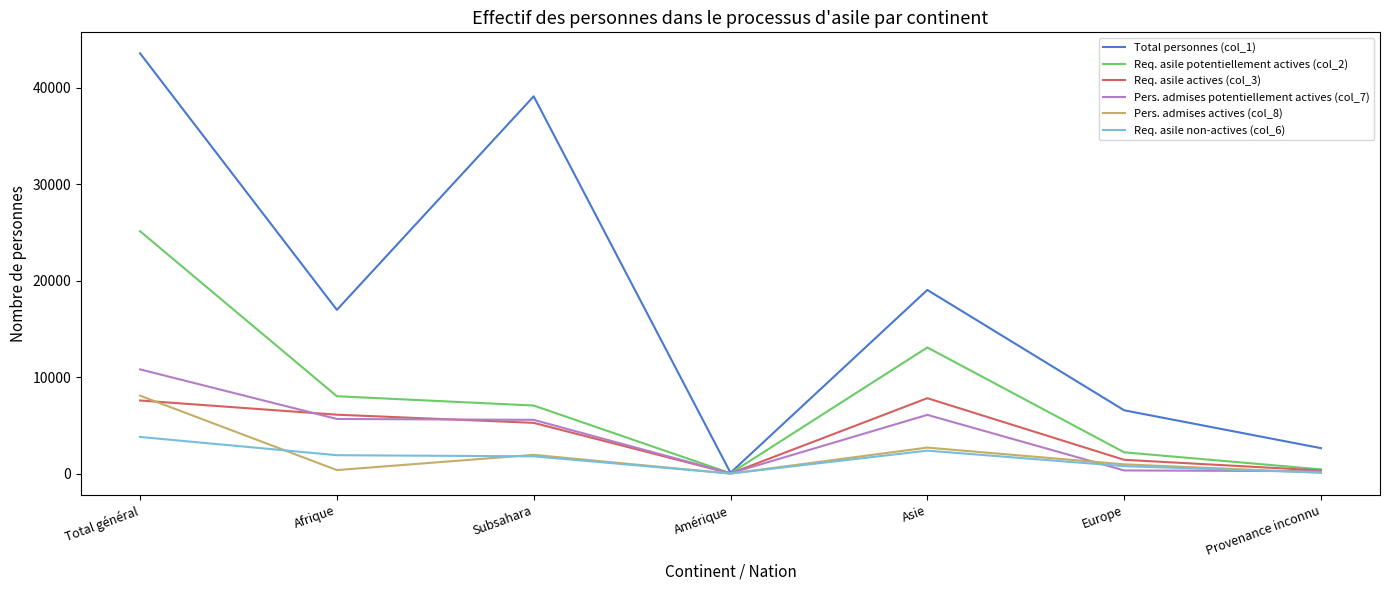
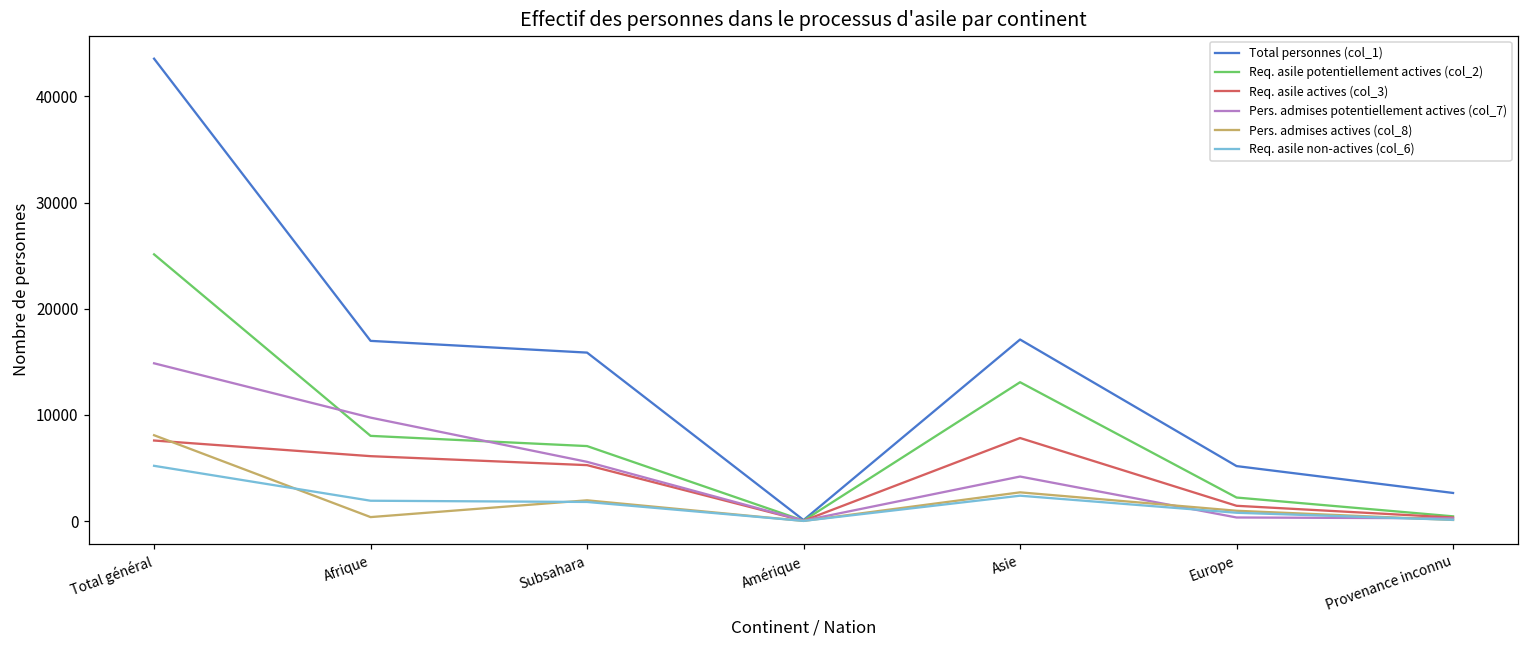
Pers. admises potentiellement actives (col_7), Total général: 11000 -> 15000
Req. asile non-actives (col_6), Total général: 4000 -> 5000
Pers. admises potentiellement actives (col_7), Afrique: 6000 -> 10000
Total personnes (col_1), Subsahara: 39000 -> 16000
Total personnes (col_1), Asie: 19000 -> 17000
Pers. admises potentiellement actives (col_7), Asie: 6000 -> 4000
Total personnes (col_1), Europe: 7000 -> 5000
